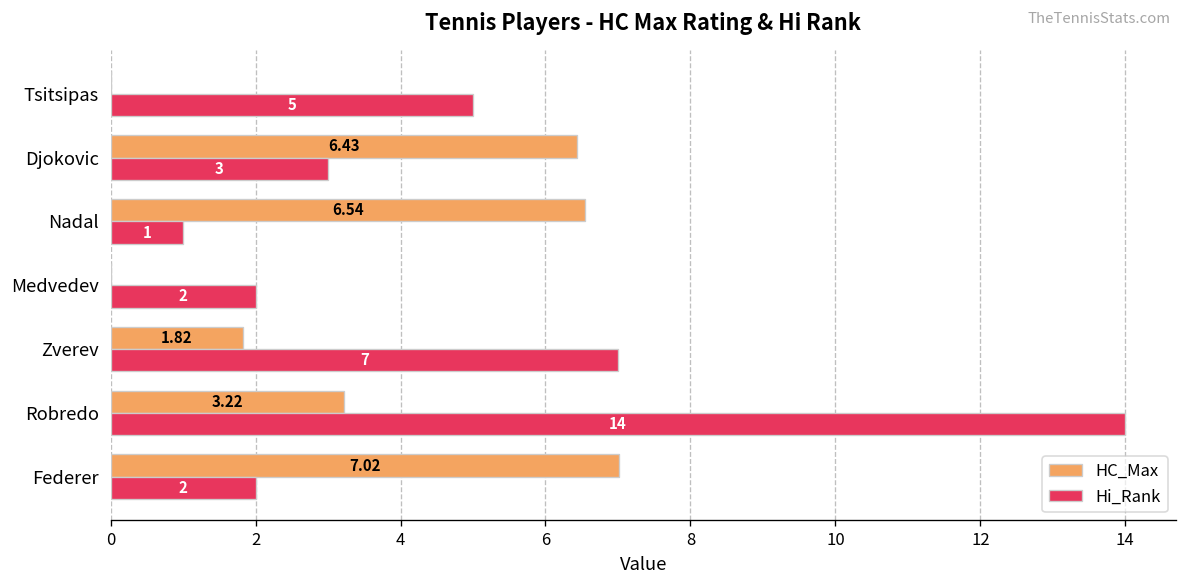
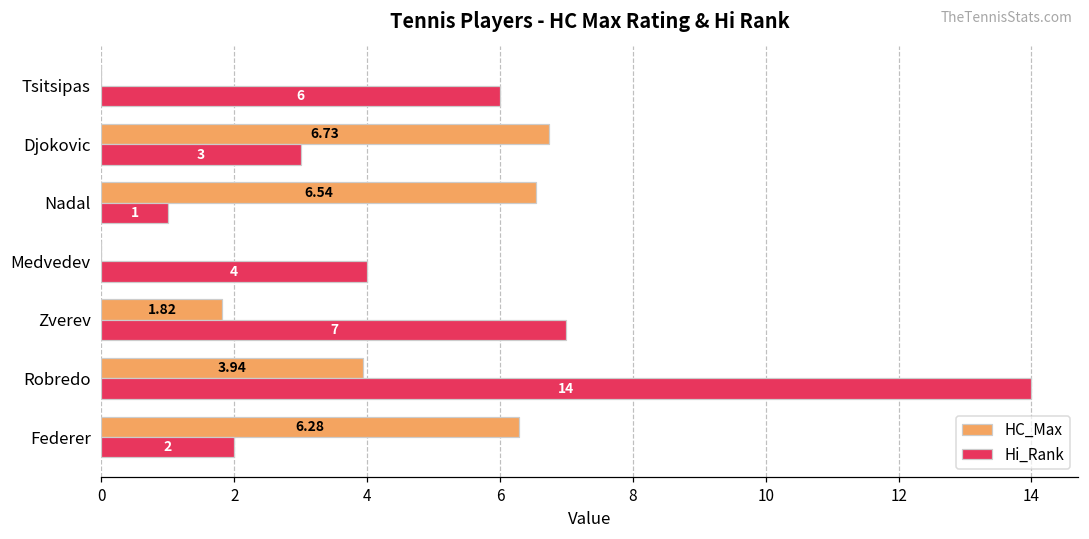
Hi_Rank, Tsitsipas: 5 -> 6
HC_Max, Djokovic: 6.43 -> 6.73
Hi_Rank, Medvedev: 2 -> 4
HC_Max, Robredo: 3.22 -> 3.94
HC_Max, Federer: 7.02 -> 6.28
